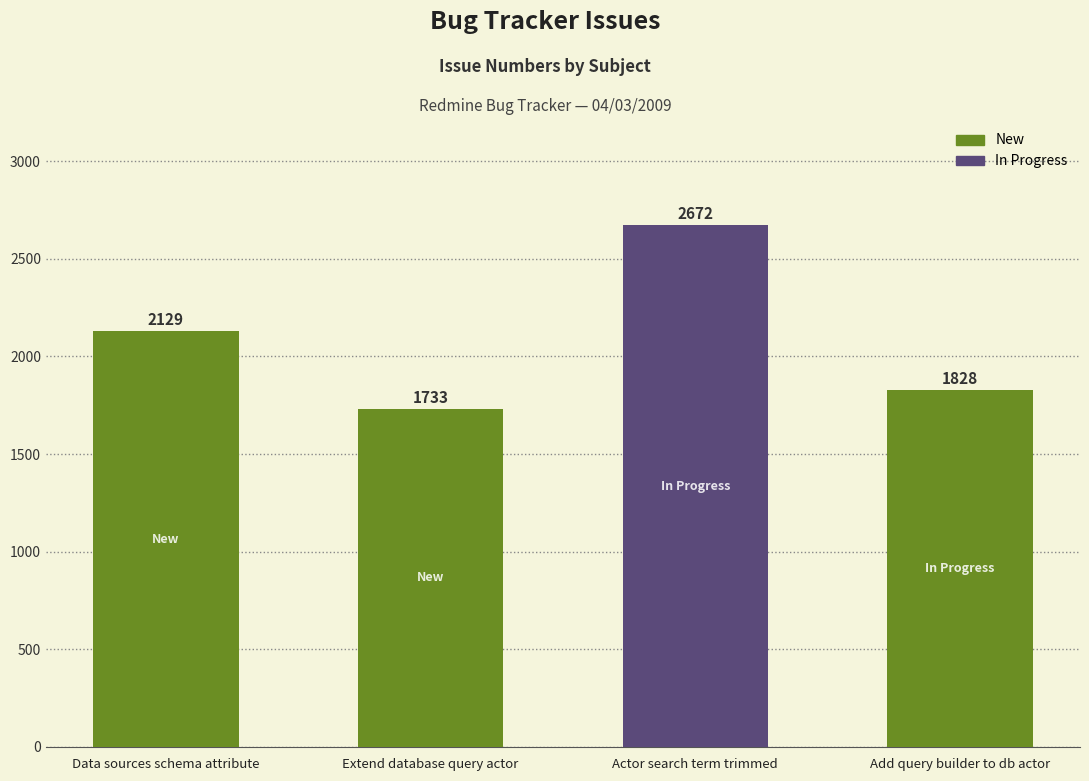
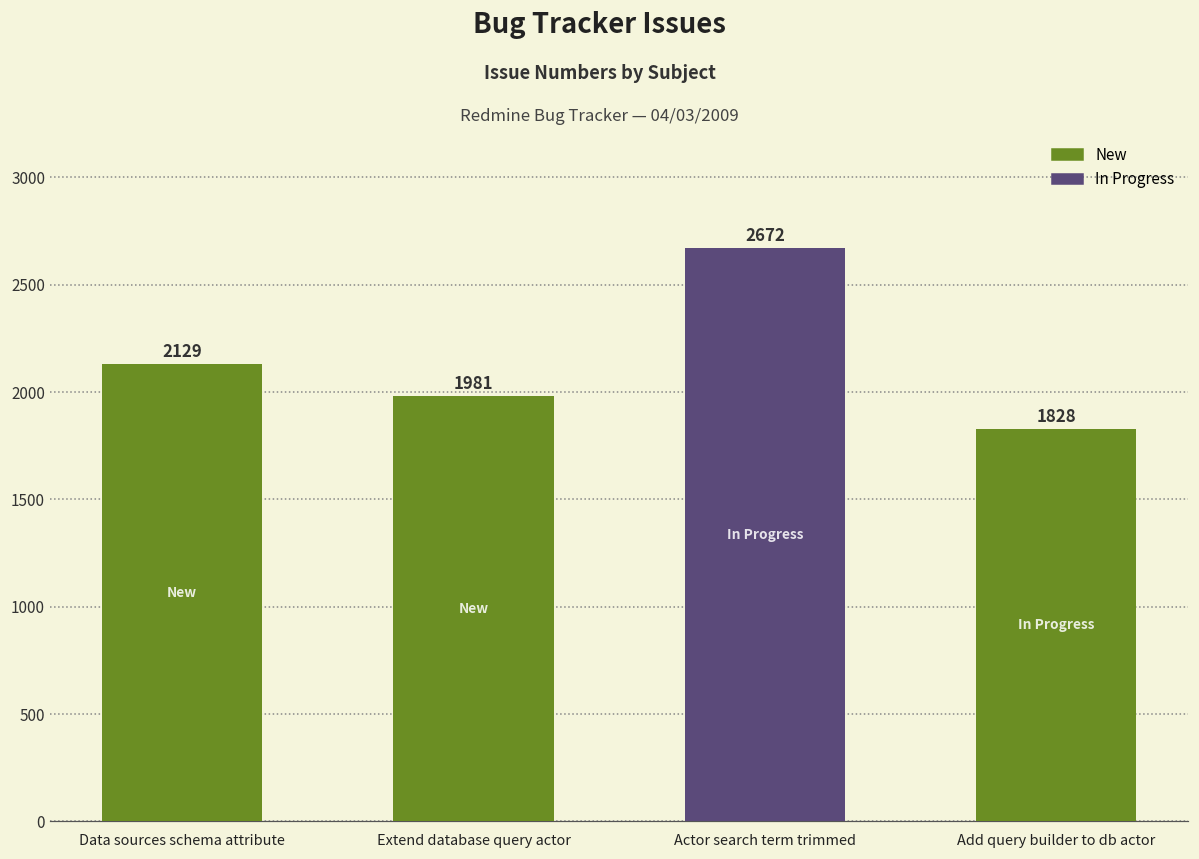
Extend database query actor: 1733 -> 1981
